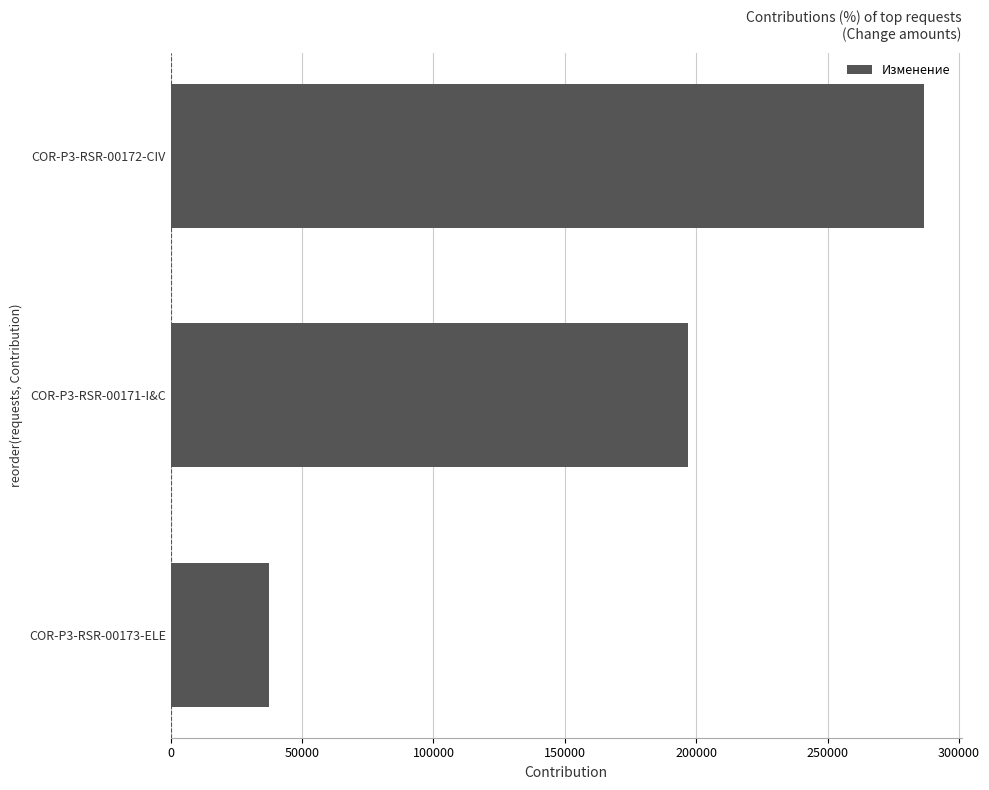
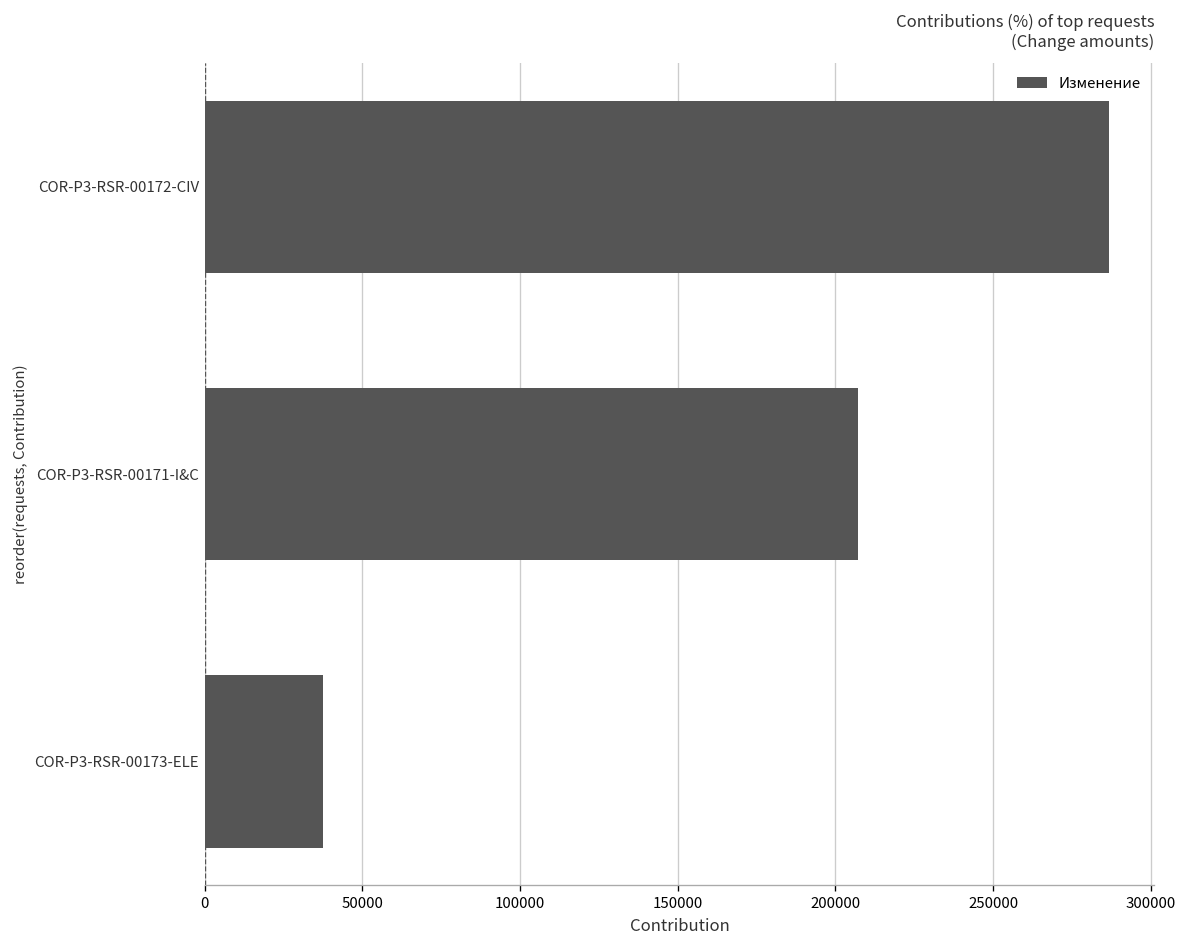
COR-P3-RSR-00171-I&C: 197000 -> 207000
